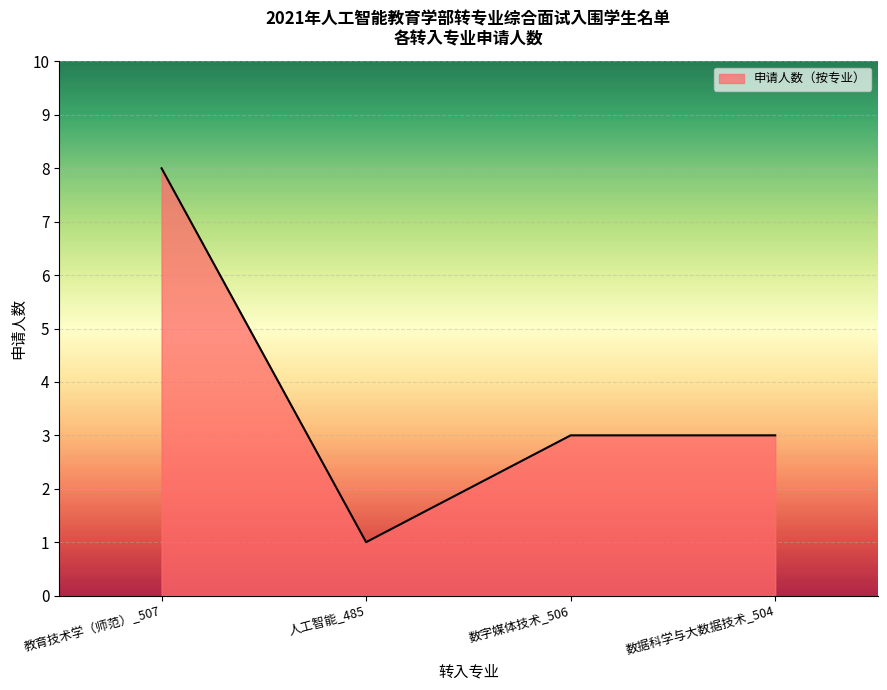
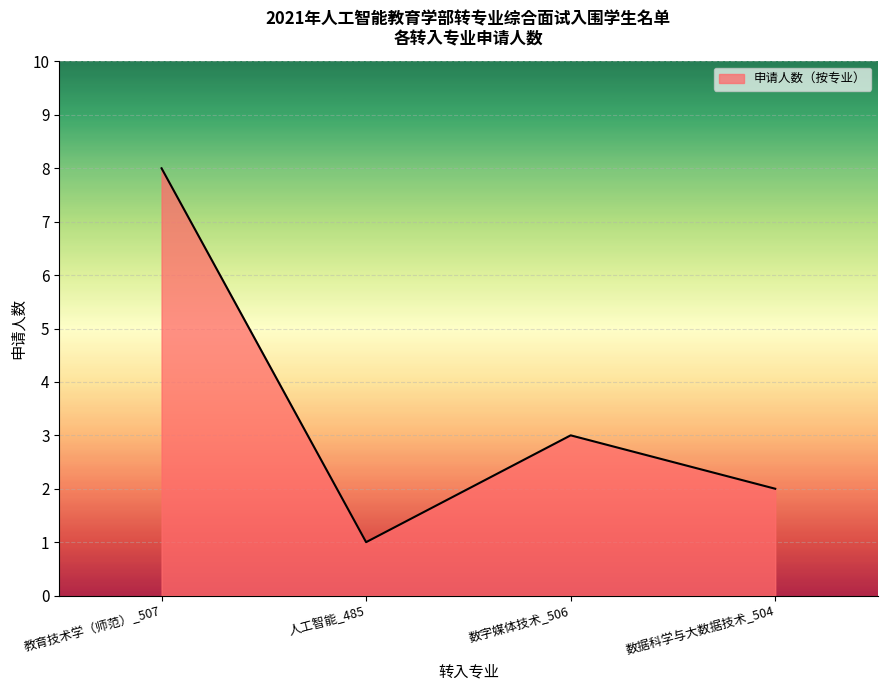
数据科学与大数据技术_504: 3 -> 2
